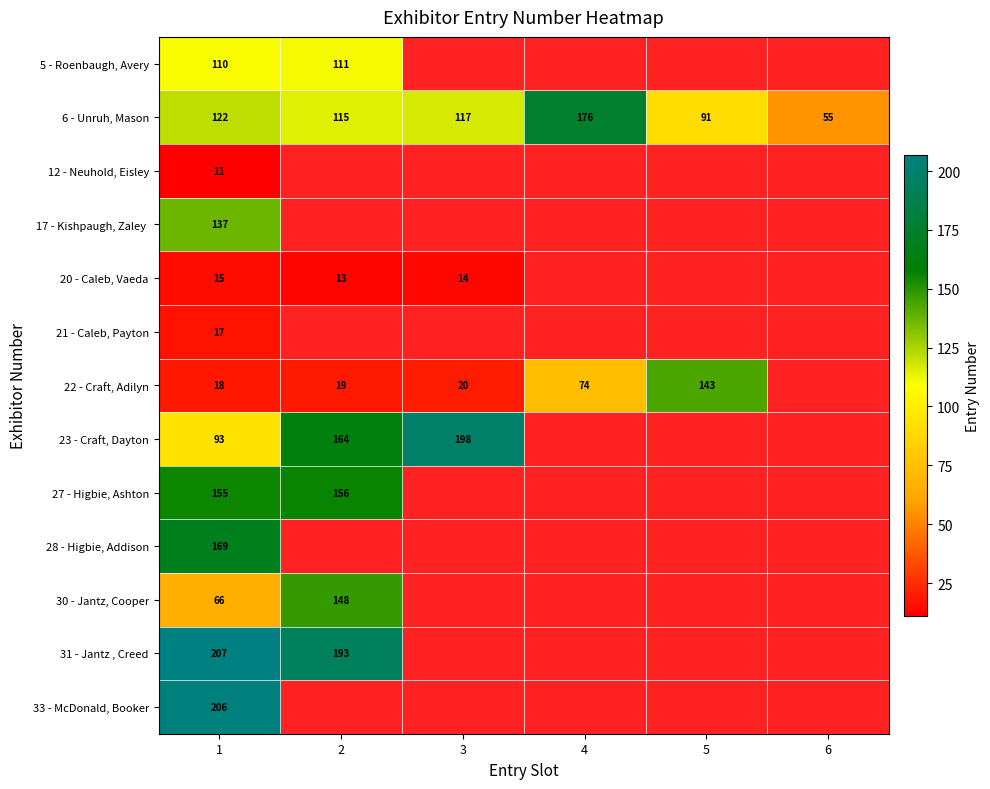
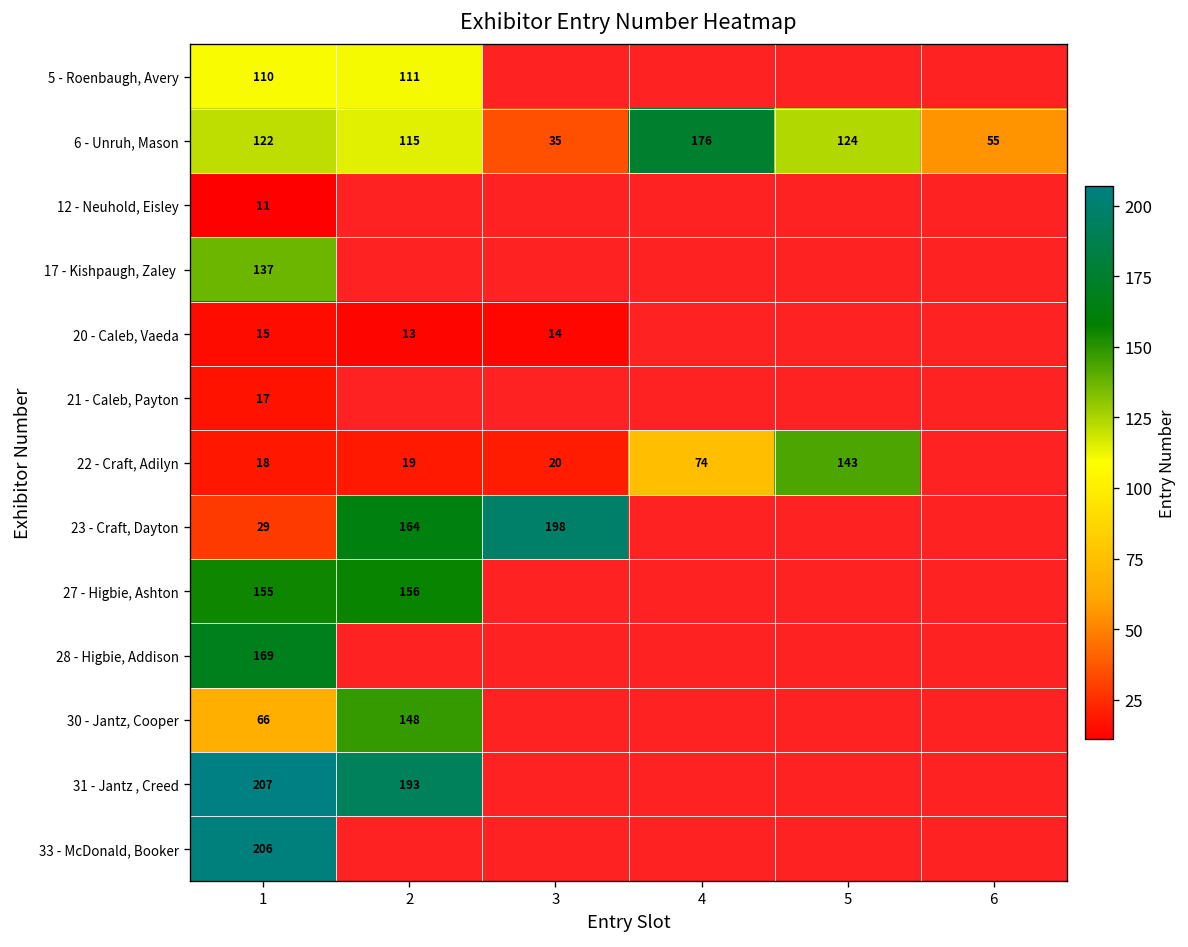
6 - Unruh, Mason, 3: 117 -> 35
6 - Unruh, Mason, 5: 91 -> 124
23 - Craft, Dayton, 1: 93 -> 29
